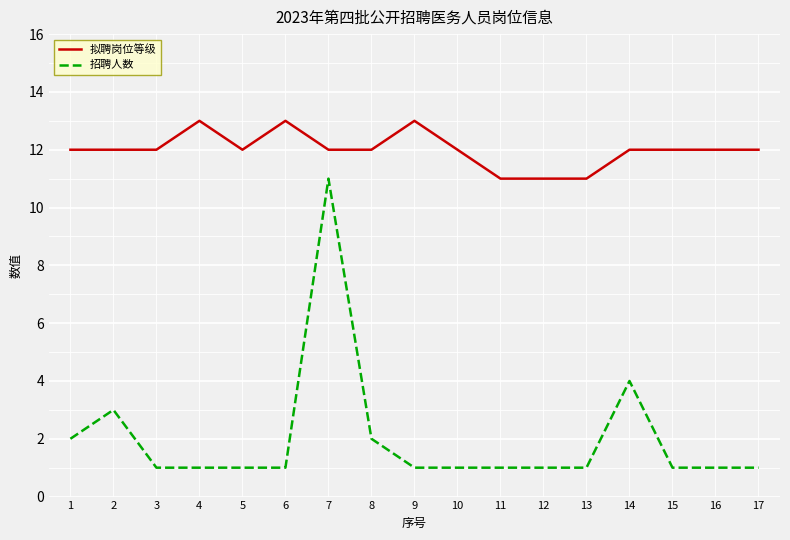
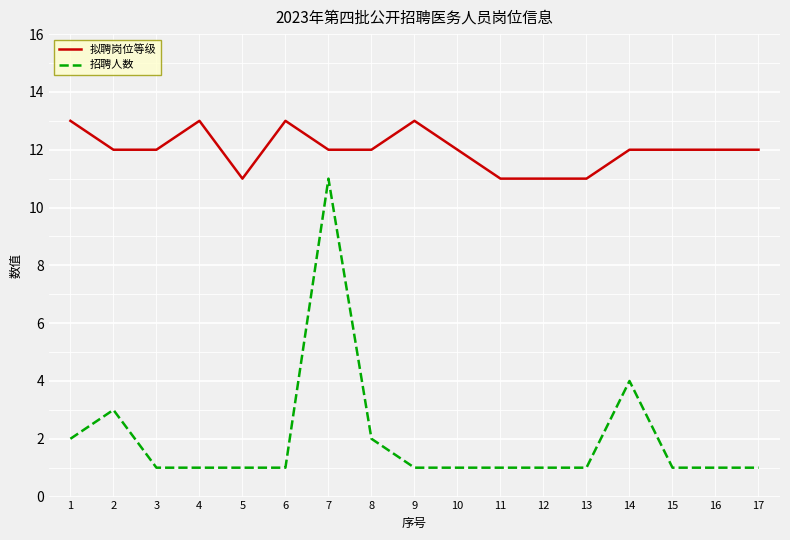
拟聘岗位等级, 1: 12 -> 13
拟聘岗位等级, 5: 12 -> 11
